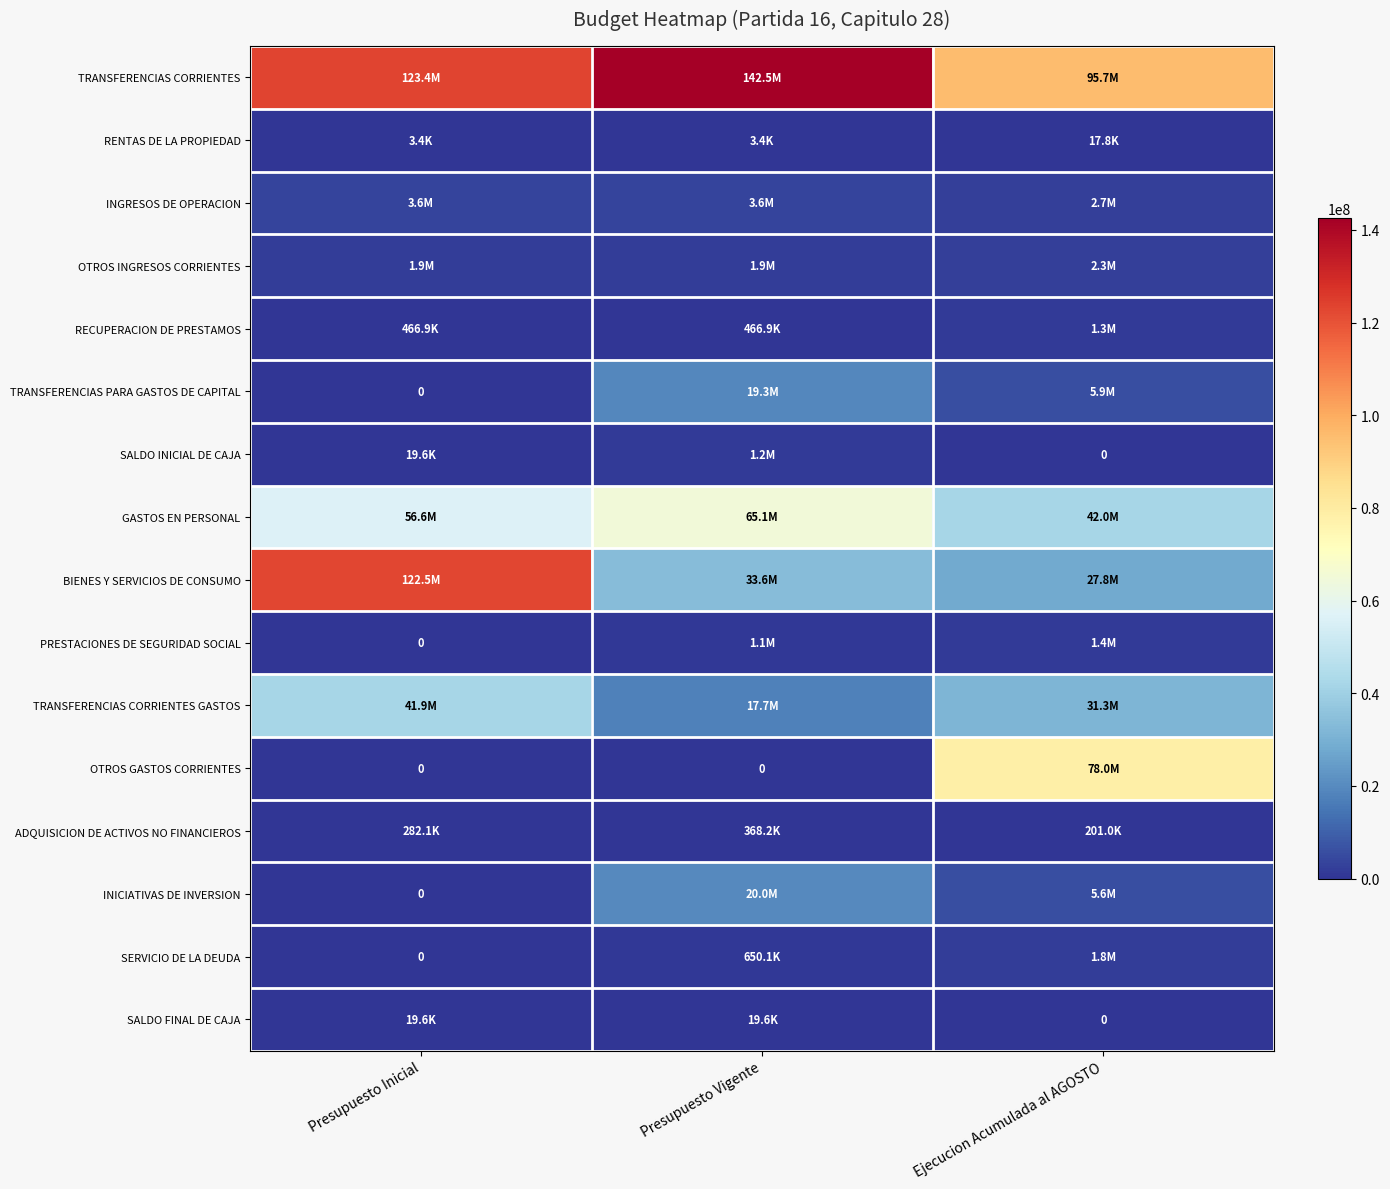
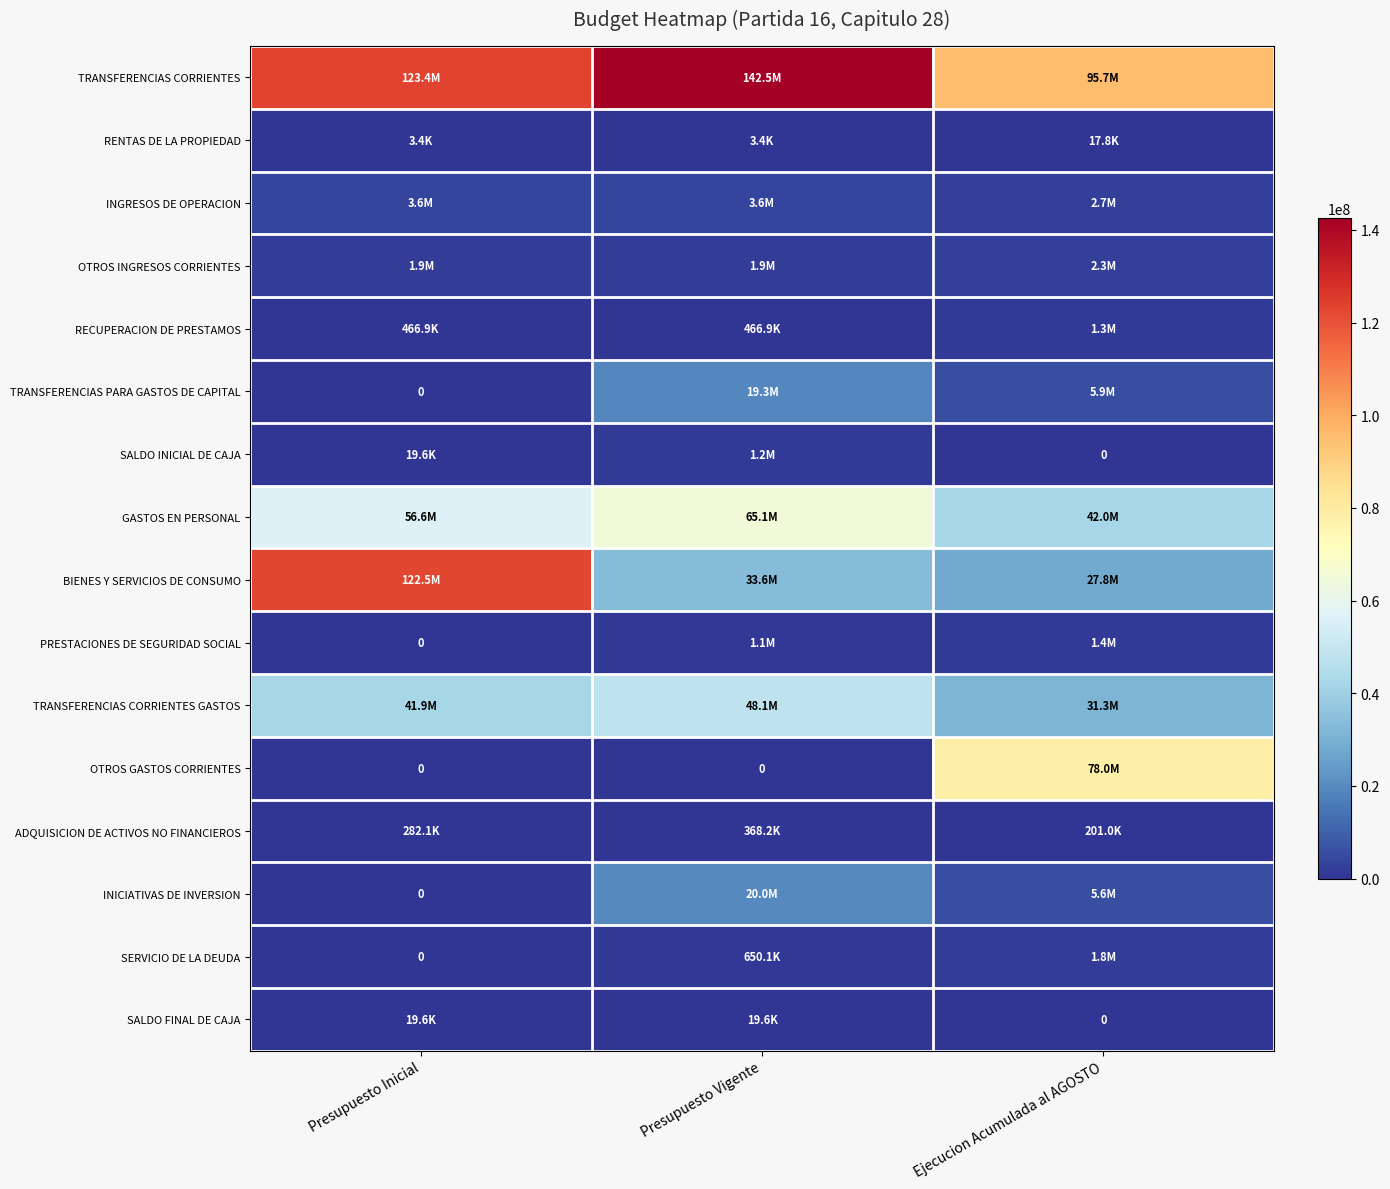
TRANSFERENCIAS CORRIENTES GASTOS, Presupuesto Vigente: 17.7M -> 48.1M
